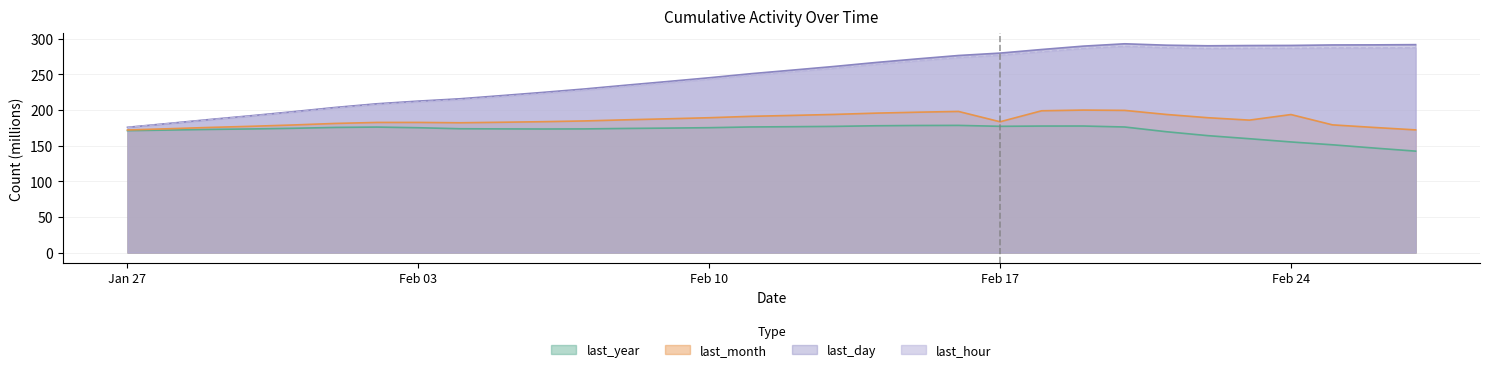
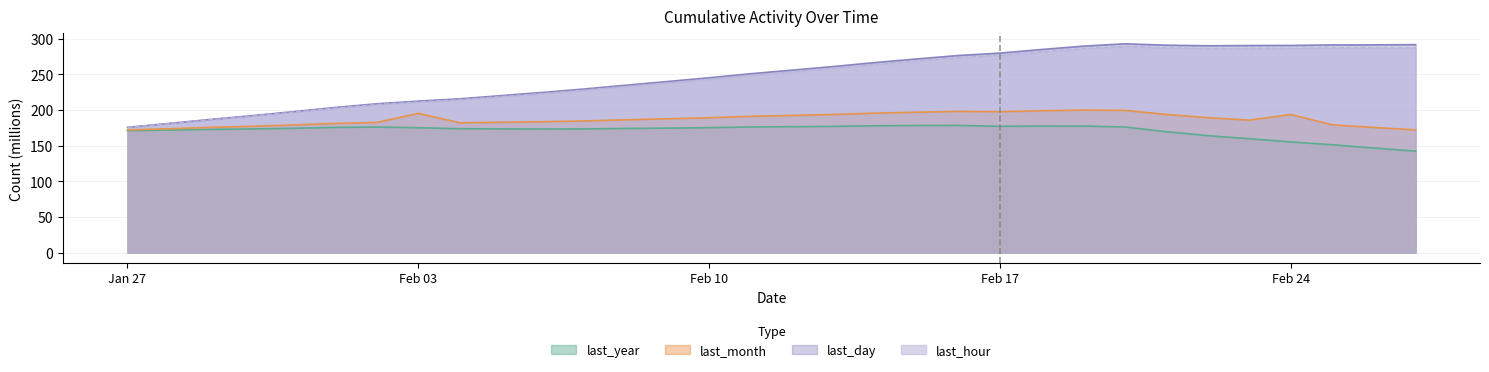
last_month, Feb 03: 180 -> 200
last_month, Feb 17: 180 -> 200
